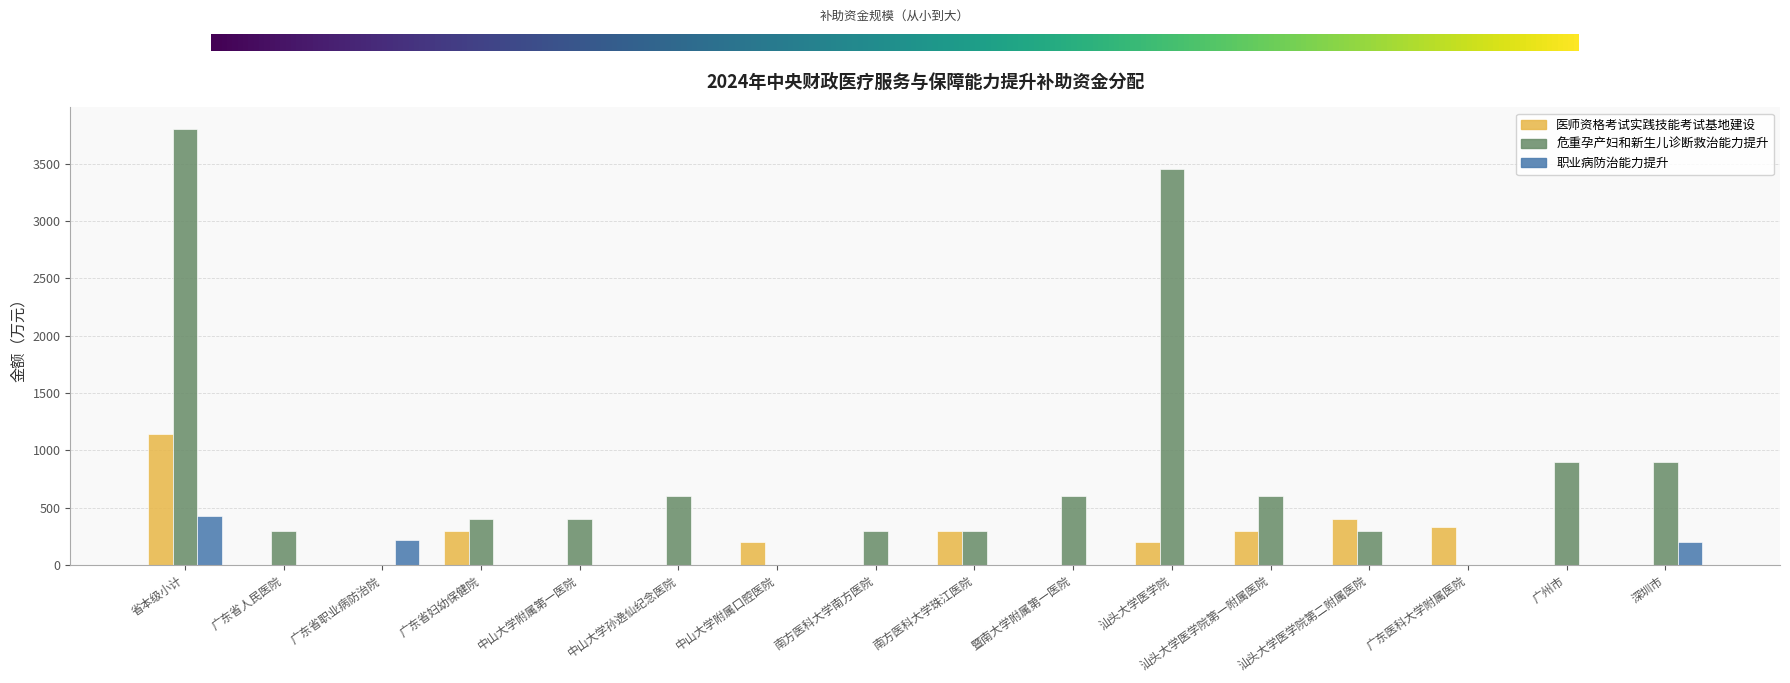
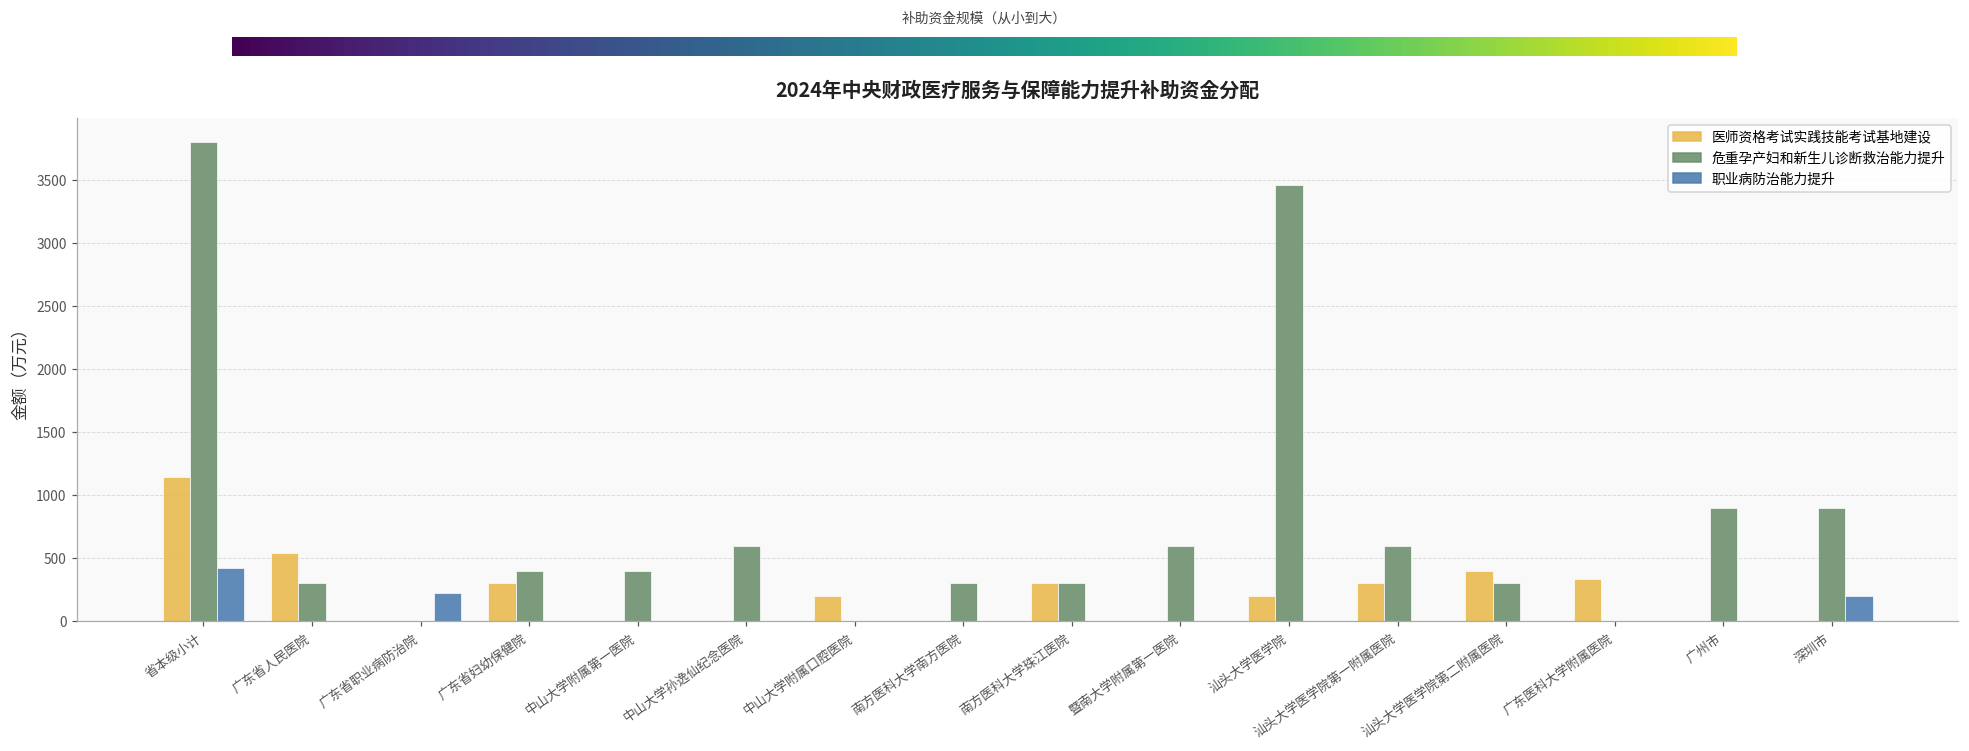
医师资格考试实践技能考试基地建设, 广东省人民医院: 0 -> 540
